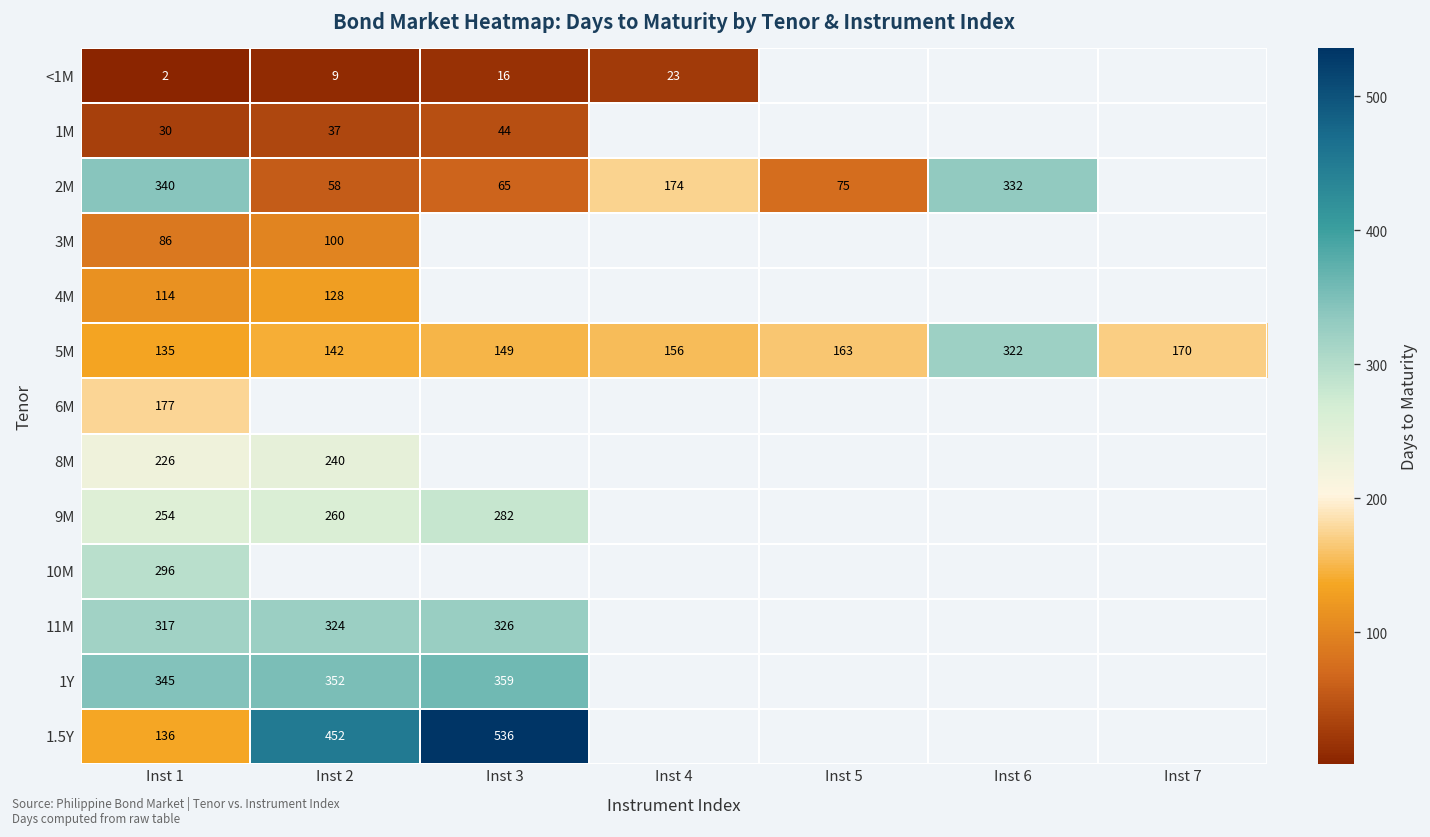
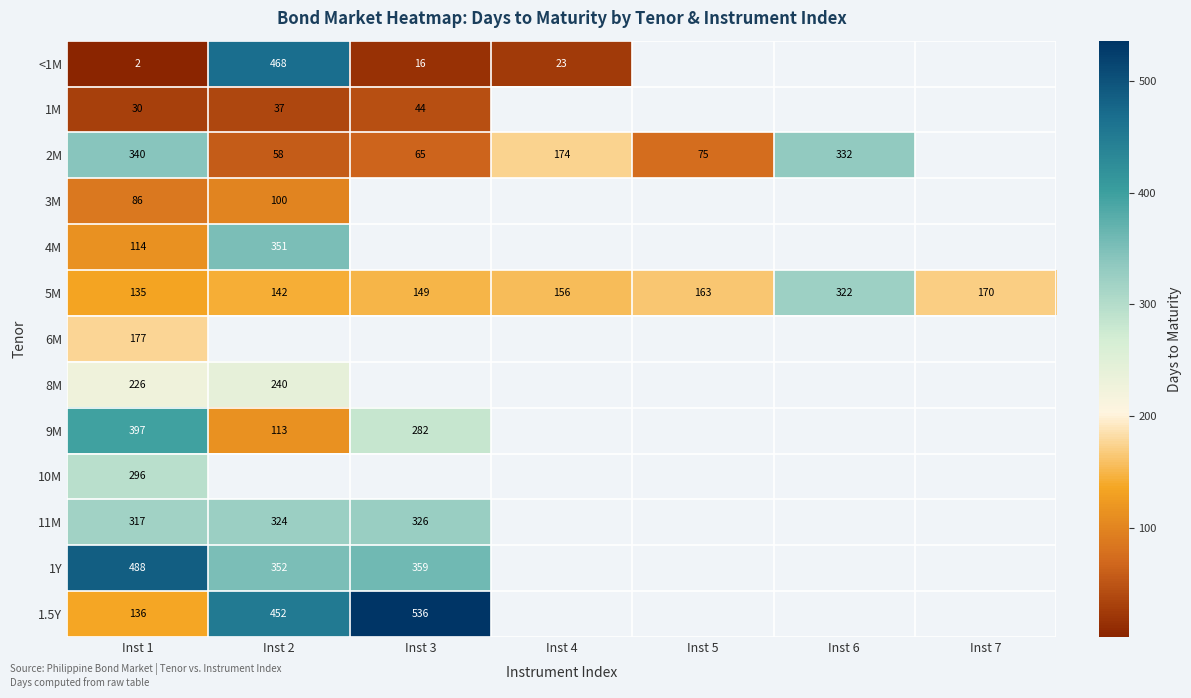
<1M, Inst 2: 9 -> 468
4M, Inst 2: 128 -> 351
9M, Inst 1: 254 -> 397
9M, Inst 2: 260 -> 113
1Y, Inst 1: 345 -> 488
